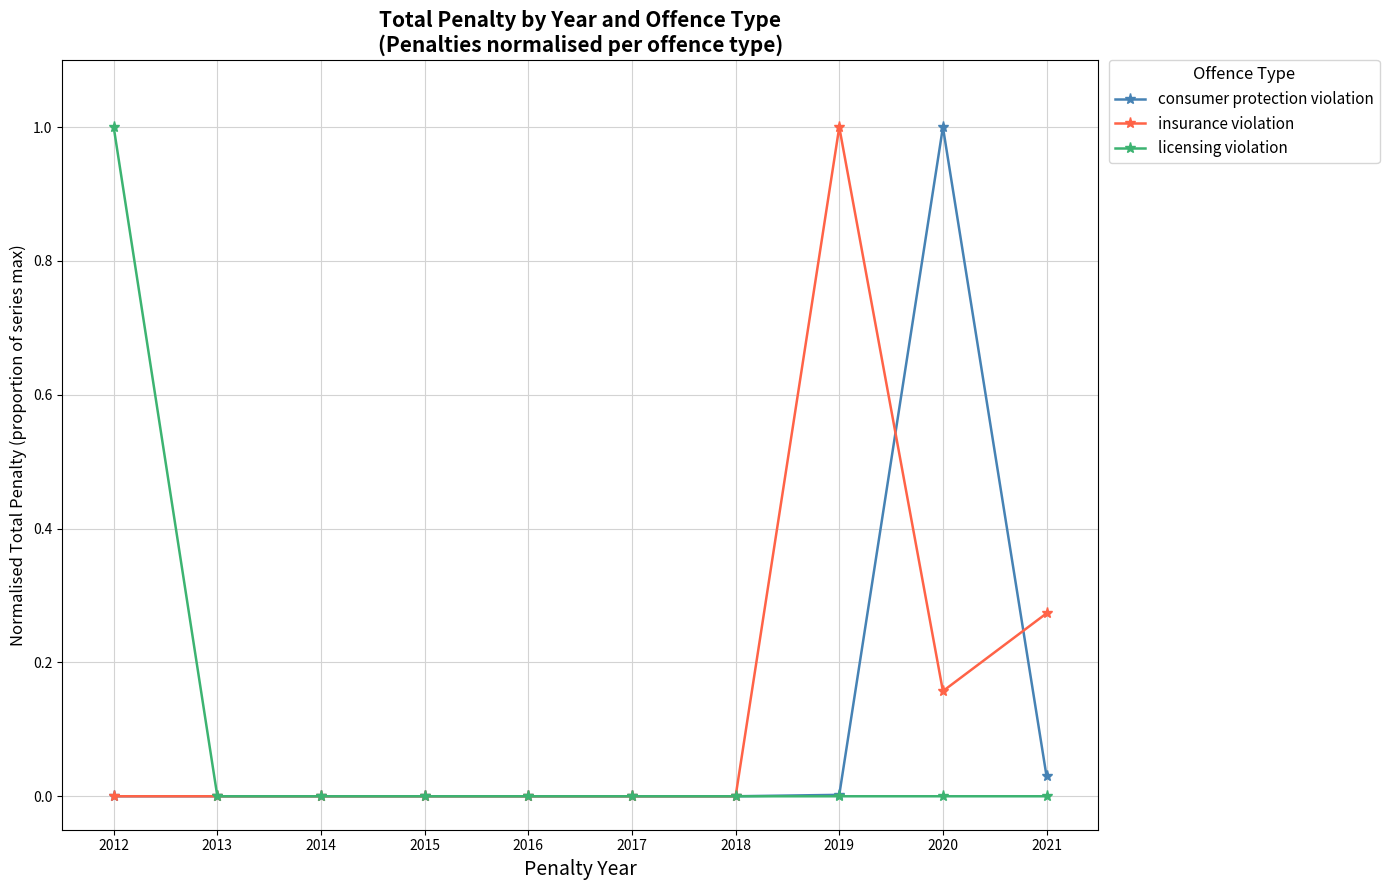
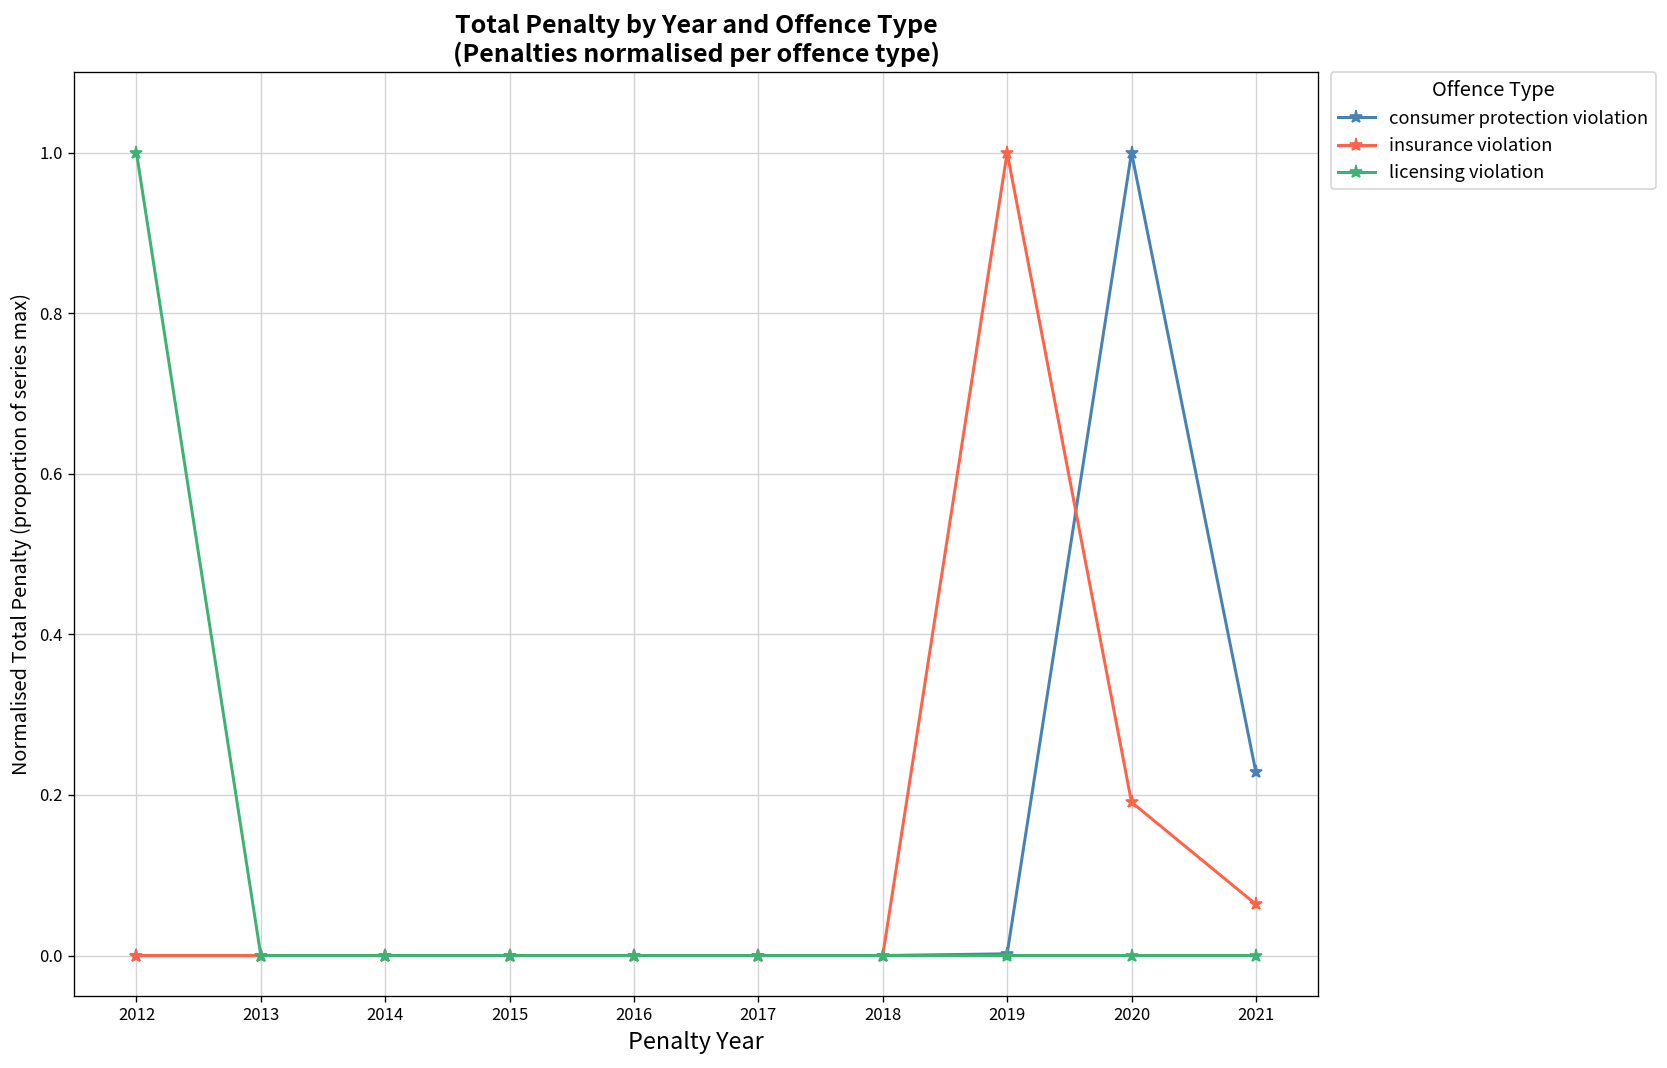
insurance violation, 2020: 0.16 -> 0.19
consumer protection violation, 2021: 0.03 -> 0.23
insurance violation, 2021: 0.27 -> 0.06
